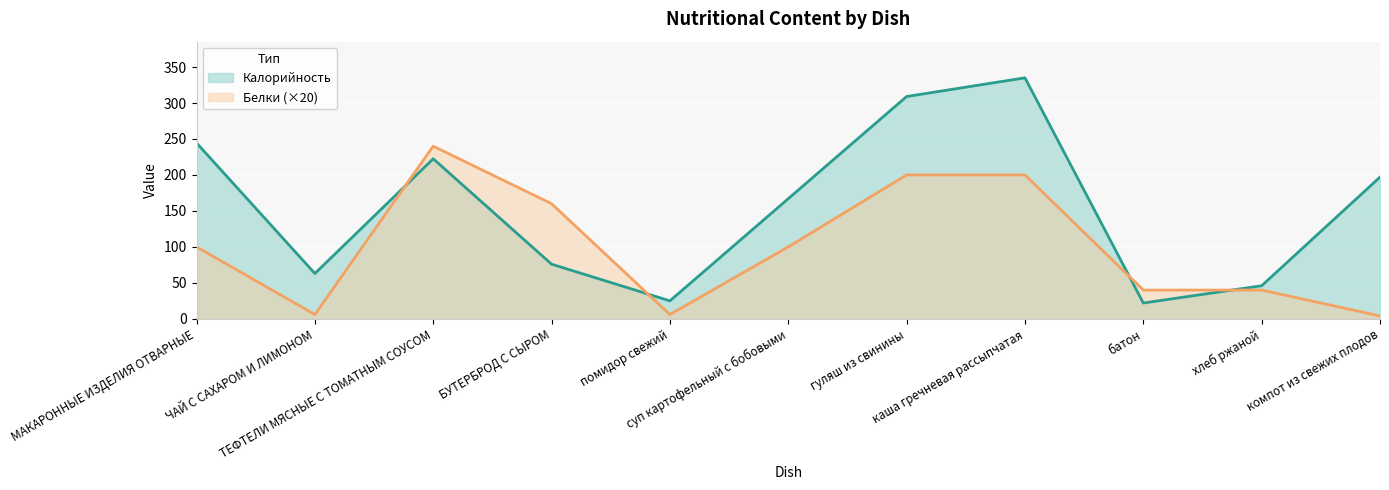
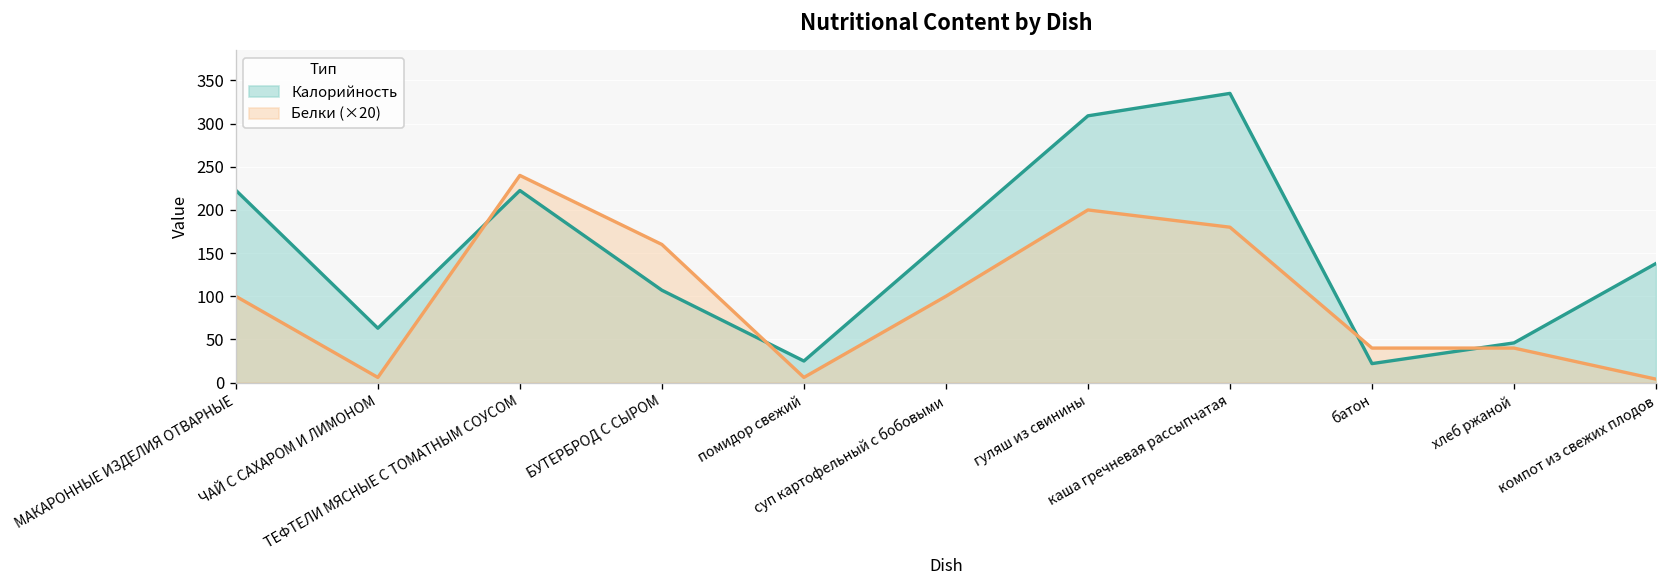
Калорийность, МАКАРОННЫЕ ИЗДЕЛИЯ ОТВАРНЫЕ: 240 -> 220
Калорийность, БУТЕРБРОД С СЫРОМ: 80 -> 110
Белки (×20), каша гречневая рассыпчатая: 200 -> 180
Калорийность, компот из свежих плодов: 200 -> 140
